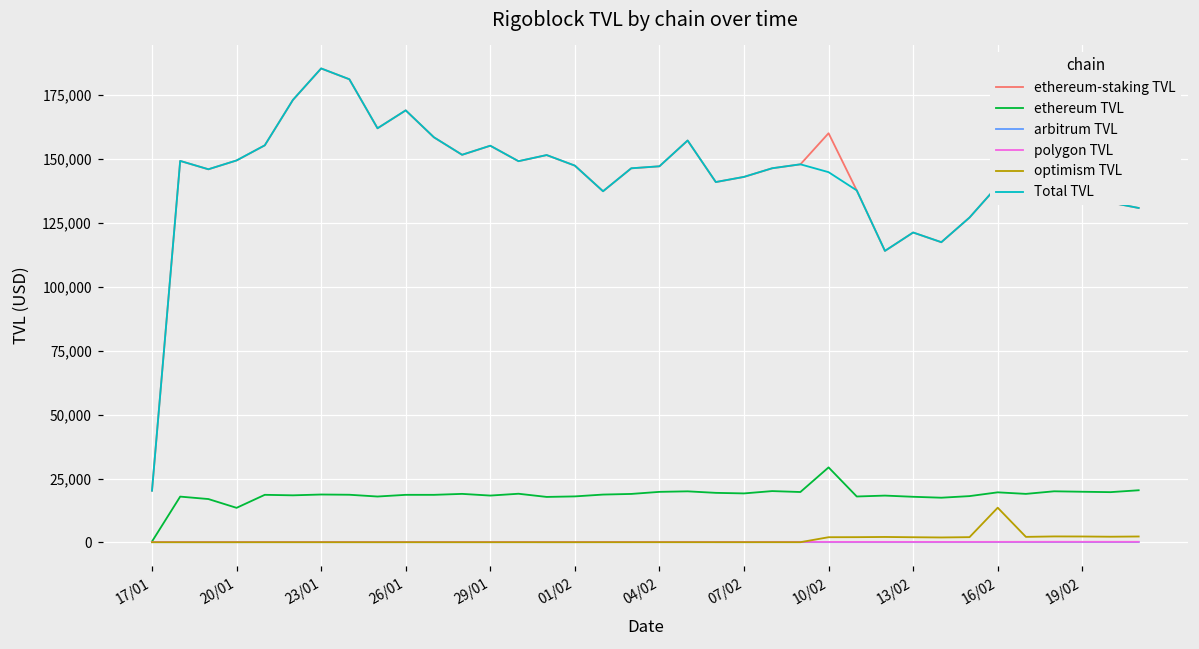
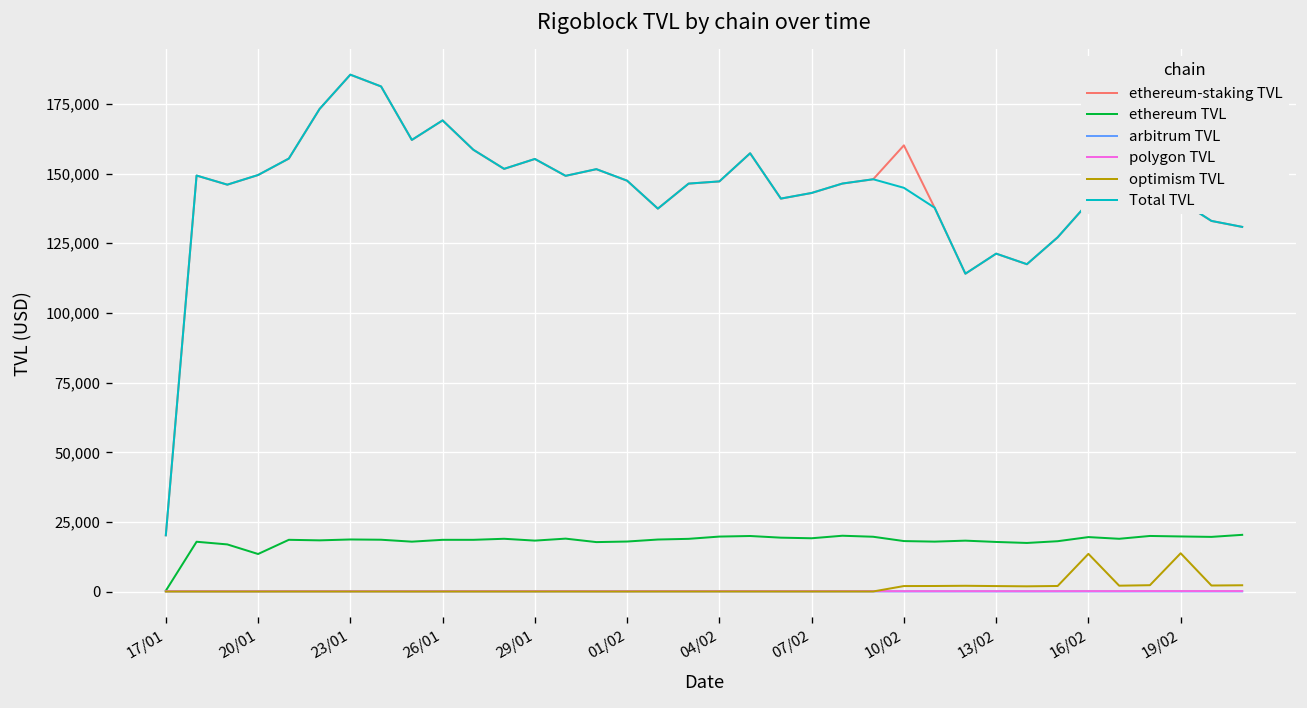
ethereum TVL, 10/02: 29,000 -> 18,000
optimism TVL, 19/02: 2,000 -> 14,000
